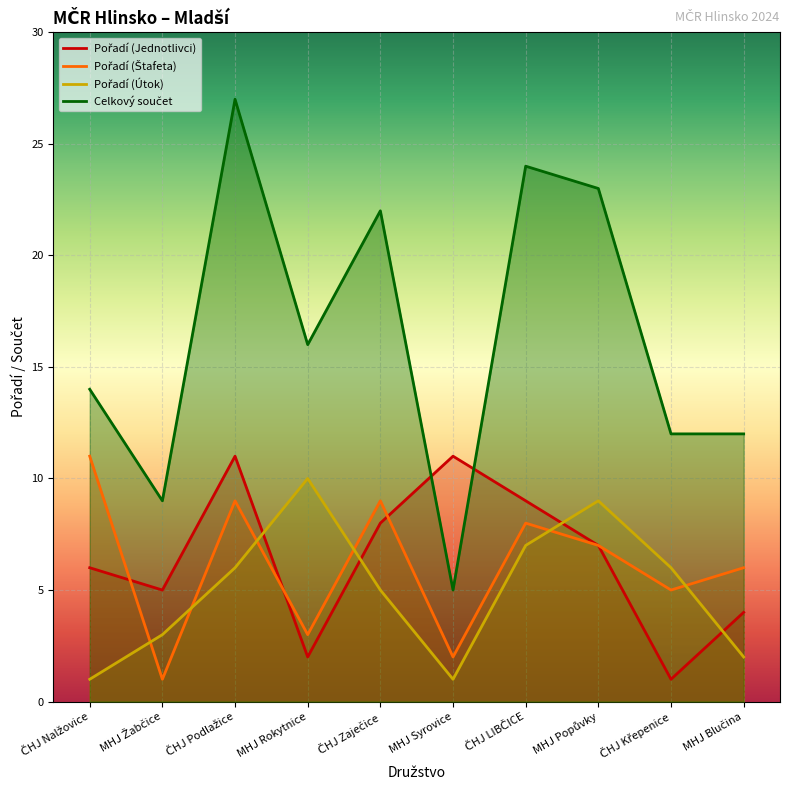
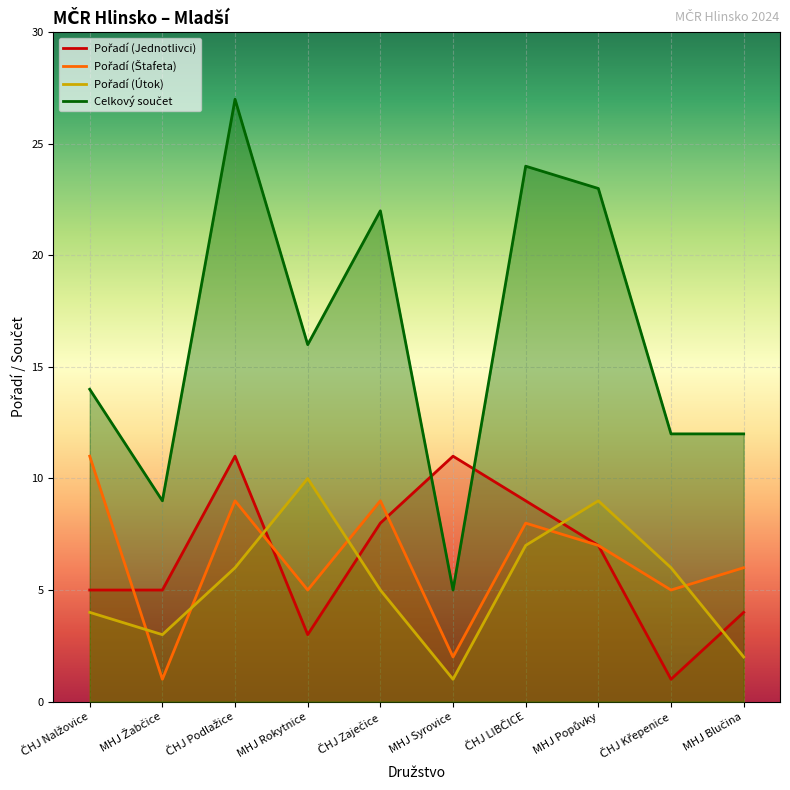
Pořadí (Jednotlivci), ČHJ Nalžovice: 6 -> 5
Pořadí (Útok), ČHJ Nalžovice: 1 -> 4
Pořadí (Jednotlivci), MHJ Rokytnice: 2 -> 3
Pořadí (Štafeta), MHJ Rokytnice: 3 -> 5
